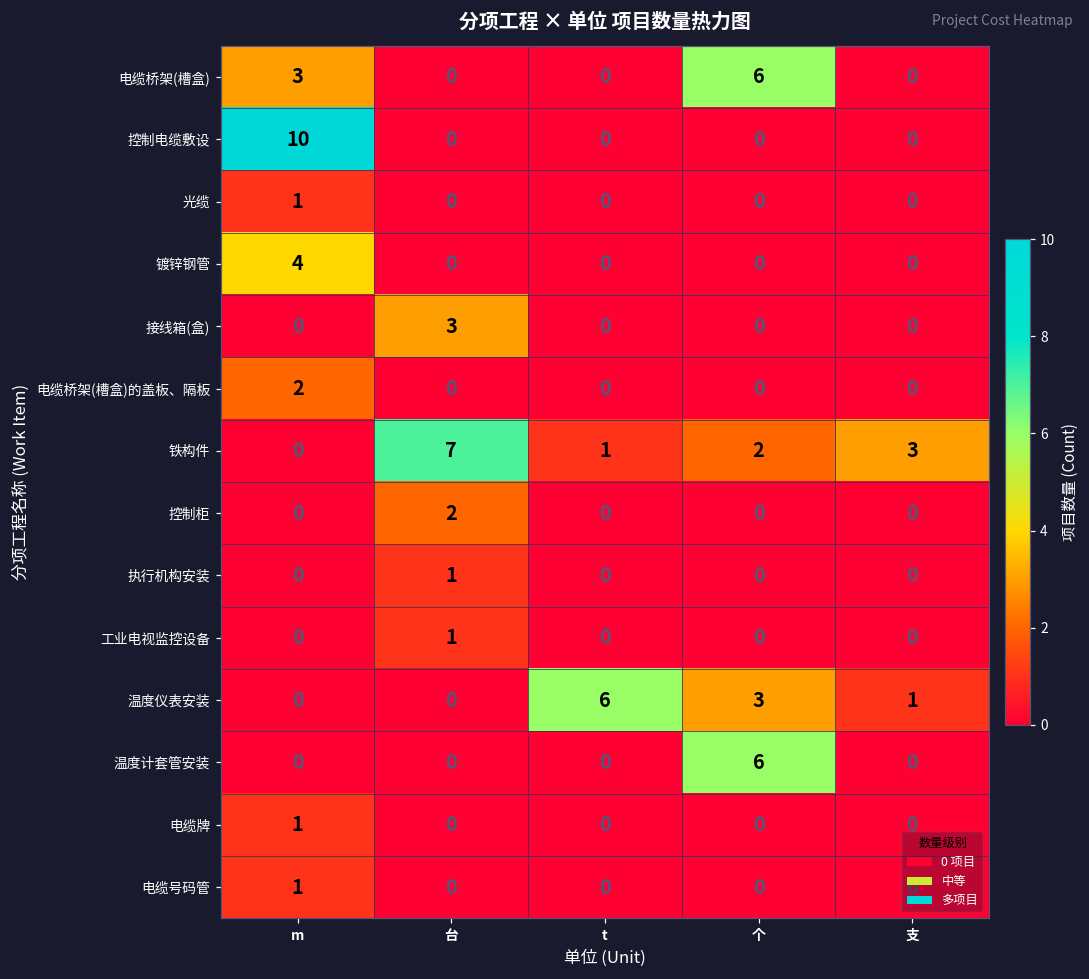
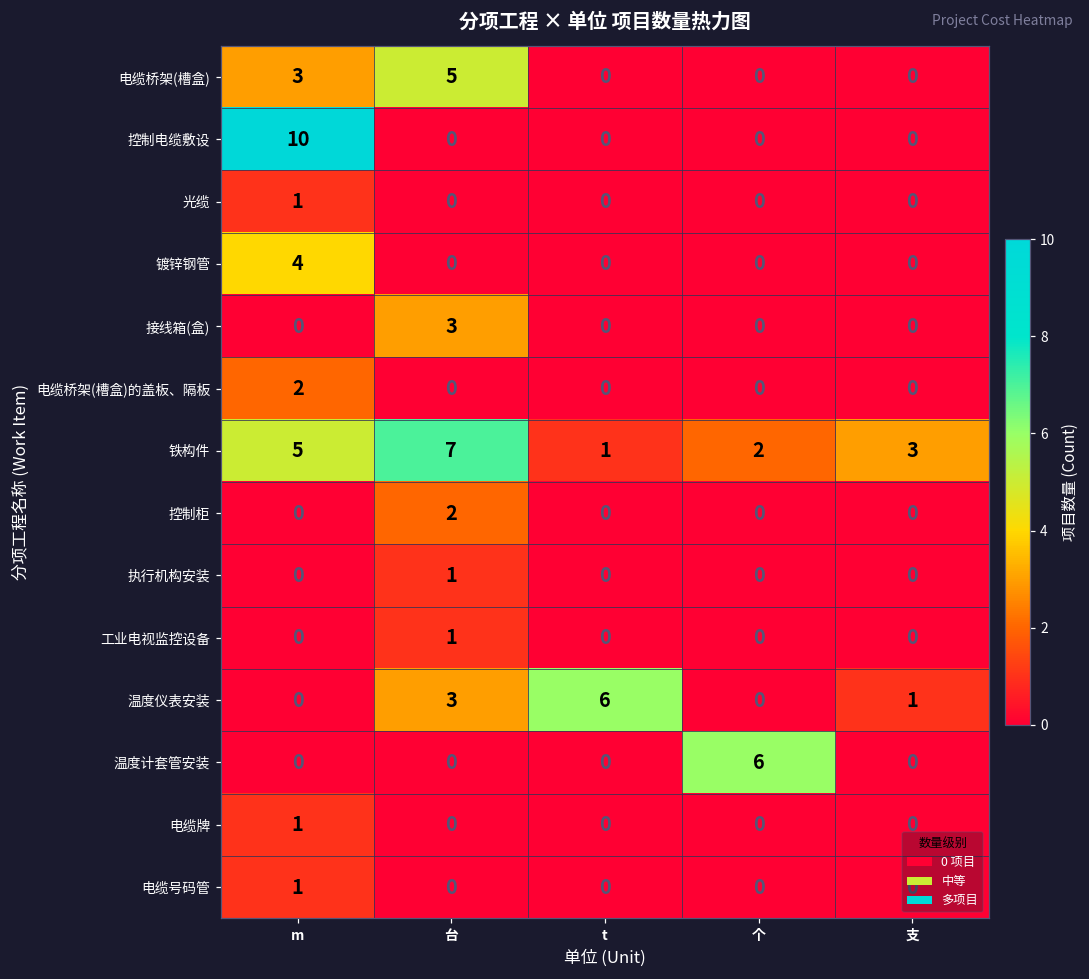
电缆桥架(槽盒), 台: 0 -> 5
电缆桥架(槽盒), 个: 6 -> 0
铁构件, m: 0 -> 5
温度仪表安装, 台: 0 -> 3
温度仪表安装, 个: 3 -> 0
